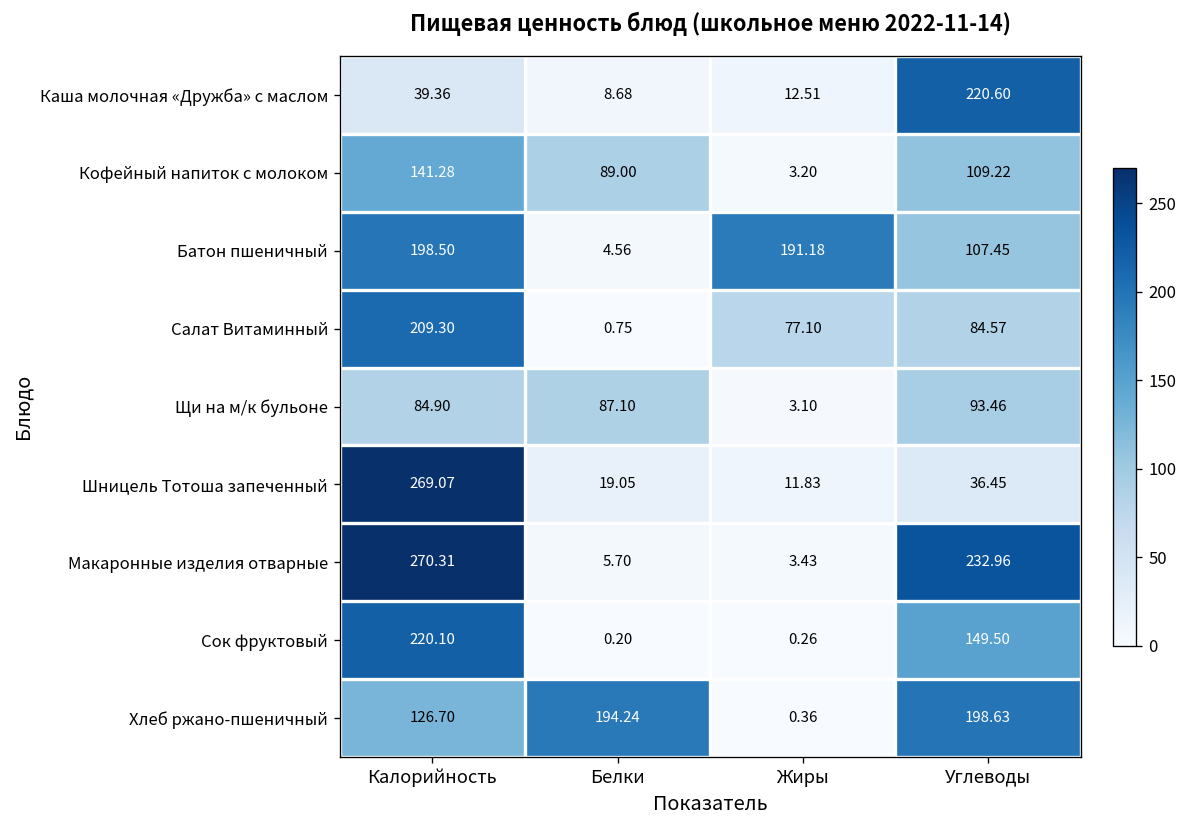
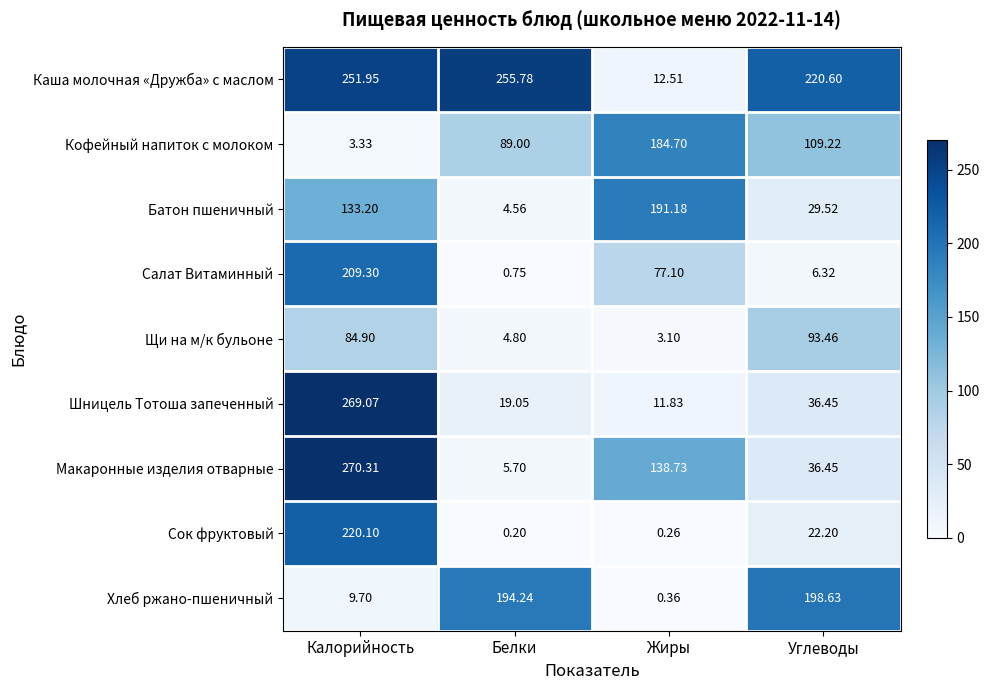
Каша молочная «Дружба» с маслом, Калорийность: 39.36 -> 251.95
Каша молочная «Дружба» с маслом, Белки: 8.68 -> 255.78
Кофейный напиток с молоком, Калорийность: 141.28 -> 3.33
Кофейный напиток с молоком, Жиры: 3.20 -> 184.70
Батон пшеничный, Калорийность: 198.50 -> 133.20
Батон пшеничный, Углеводы: 107.45 -> 29.52
Салат Витаминный, Углеводы: 84.57 -> 6.32
Щи на м/к бульоне, Белки: 87.10 -> 4.80
Макаронные изделия отварные, Жиры: 3.43 -> 138.73
Макаронные изделия отварные, Углеводы: 232.96 -> 36.45
Сок фруктовый, Углеводы: 149.50 -> 22.20
Хлеб ржано-пшеничный, Калорийность: 126.70 -> 9.70
